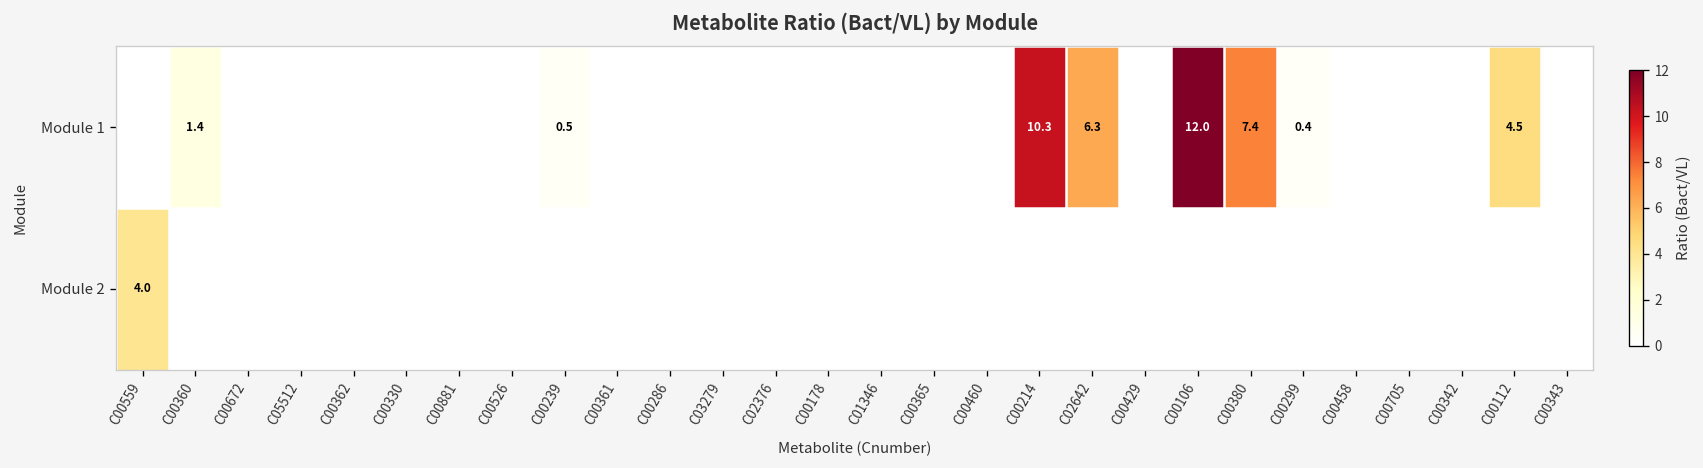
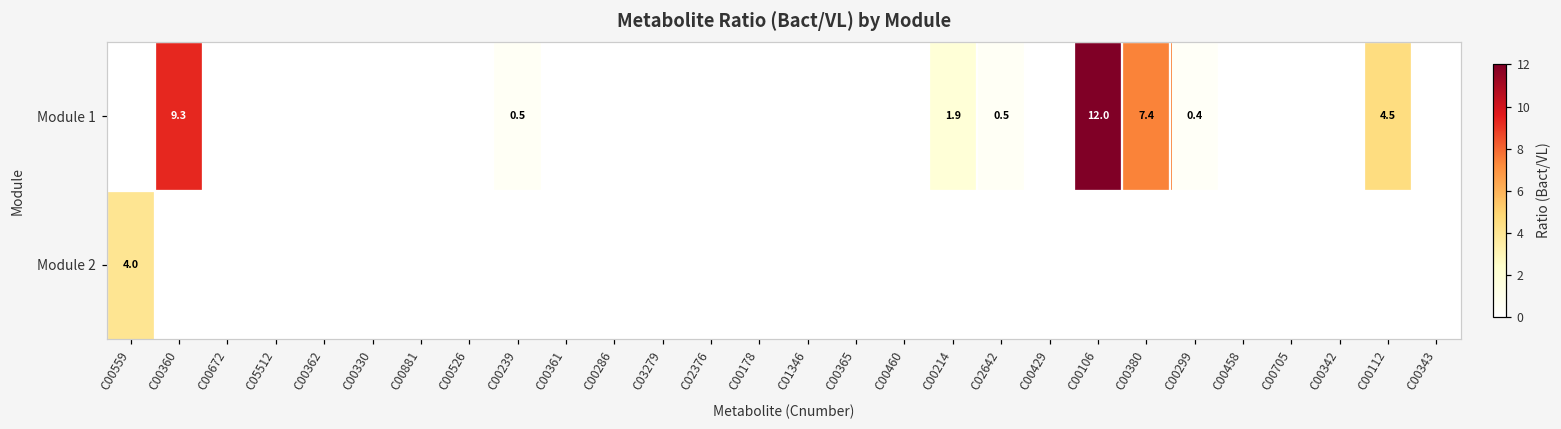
Module 1, C00360: 1.4 -> 9.3
Module 1, C00214: 10.3 -> 1.9
Module 1, C02642: 6.3 -> 0.5
